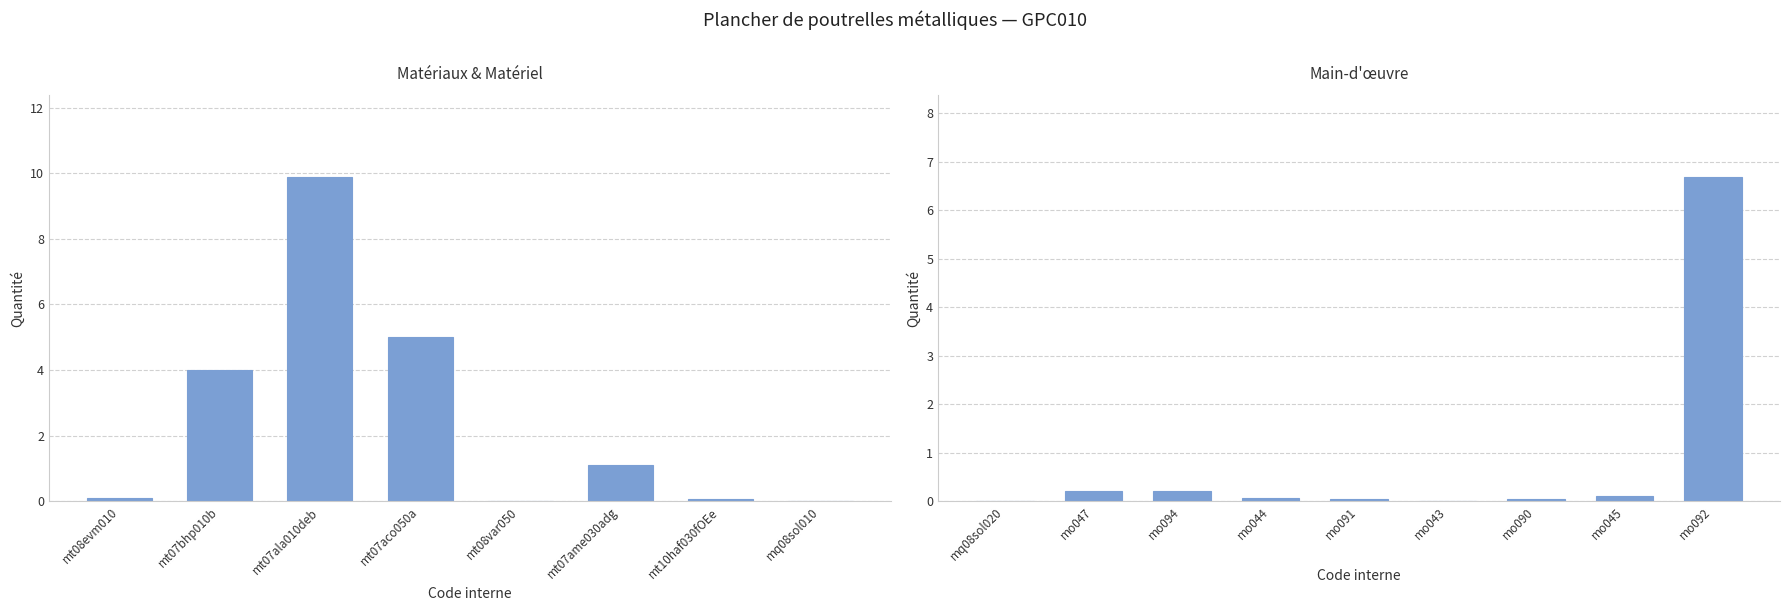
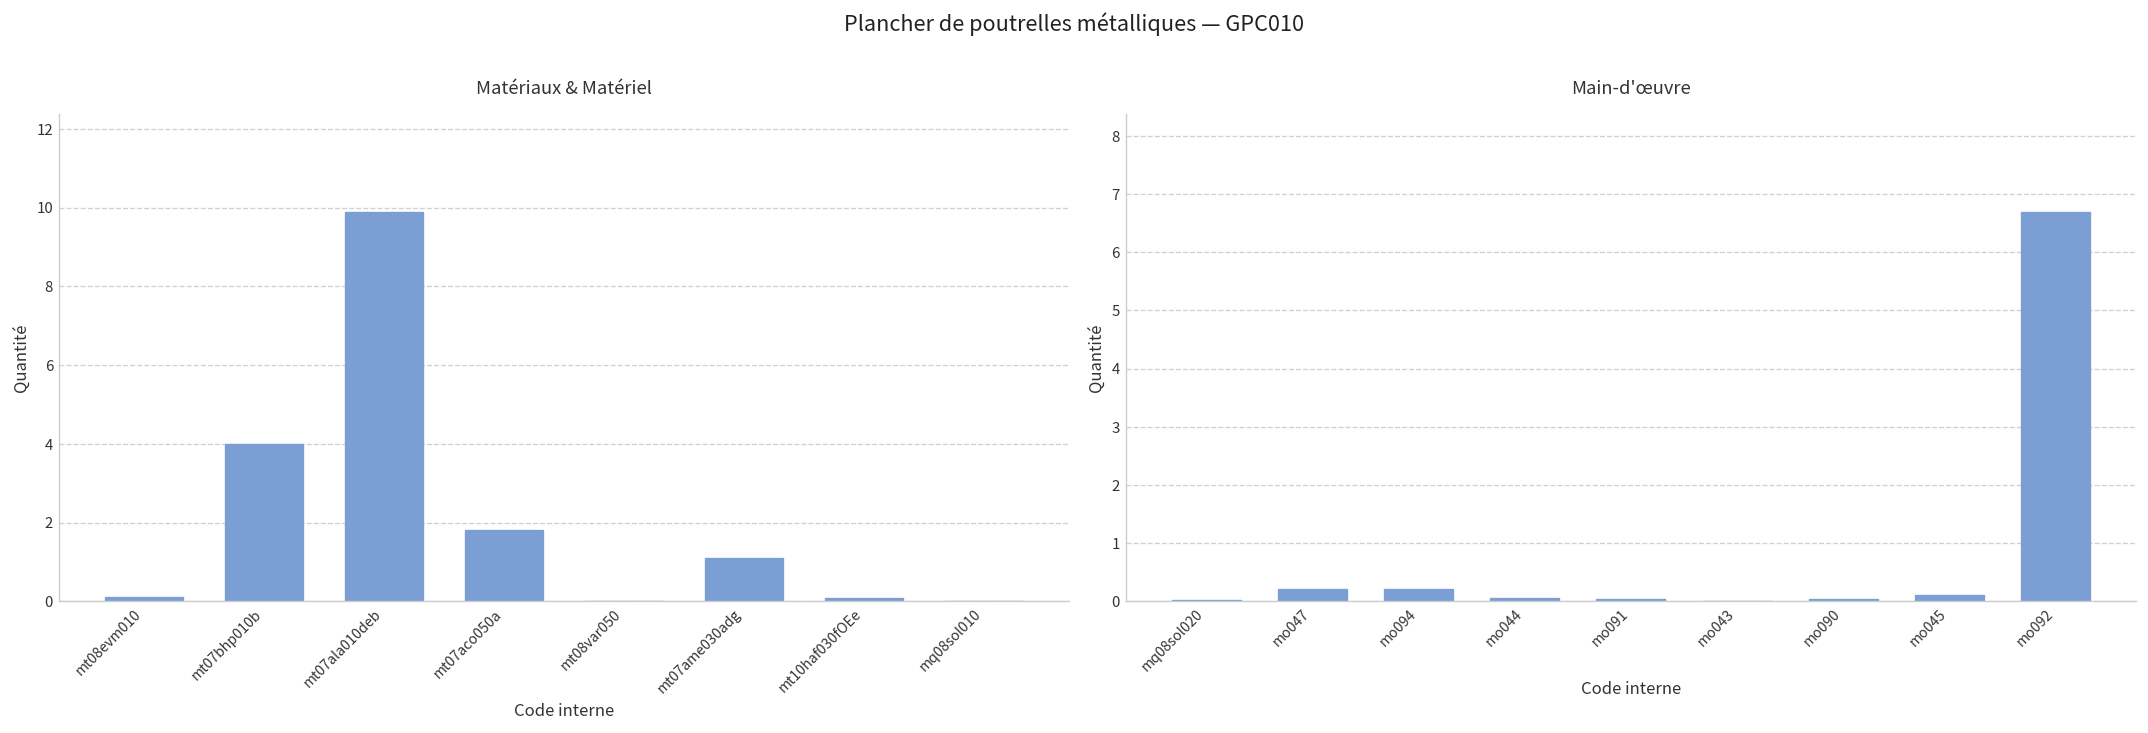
Matériaux & Matériel, mt07aco050a: 5.0 -> 1.8
